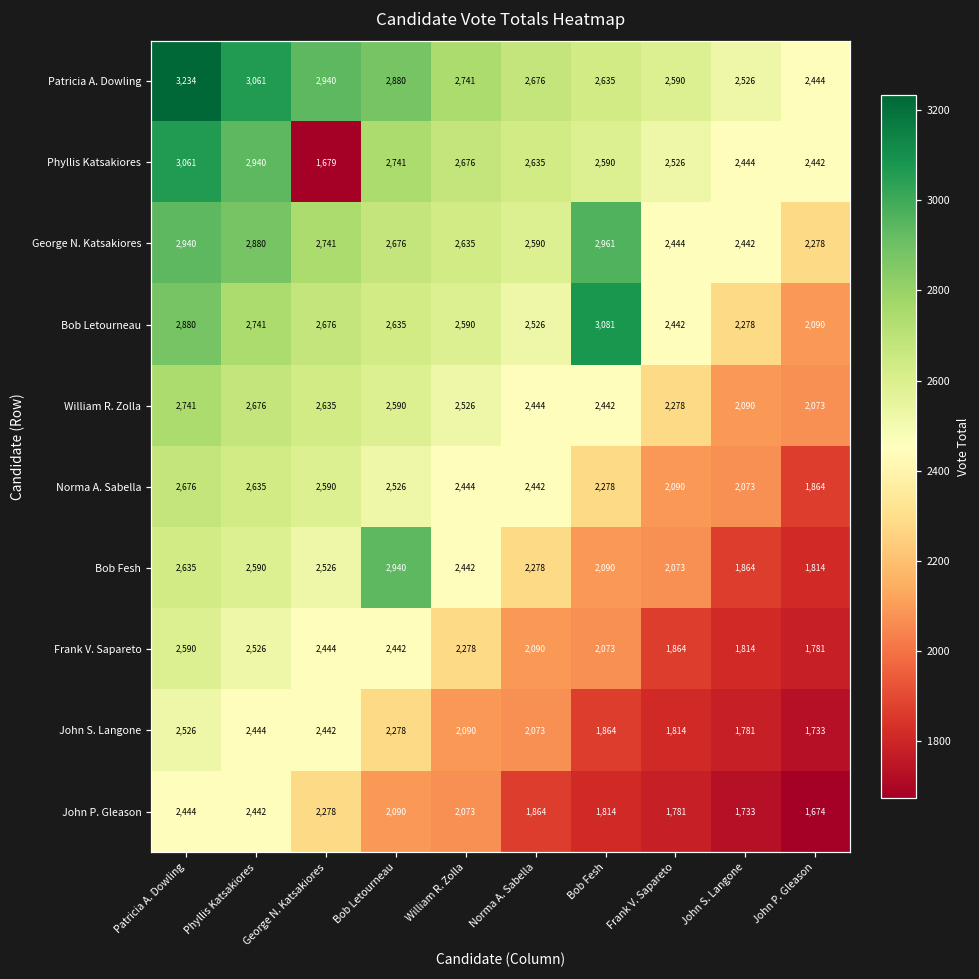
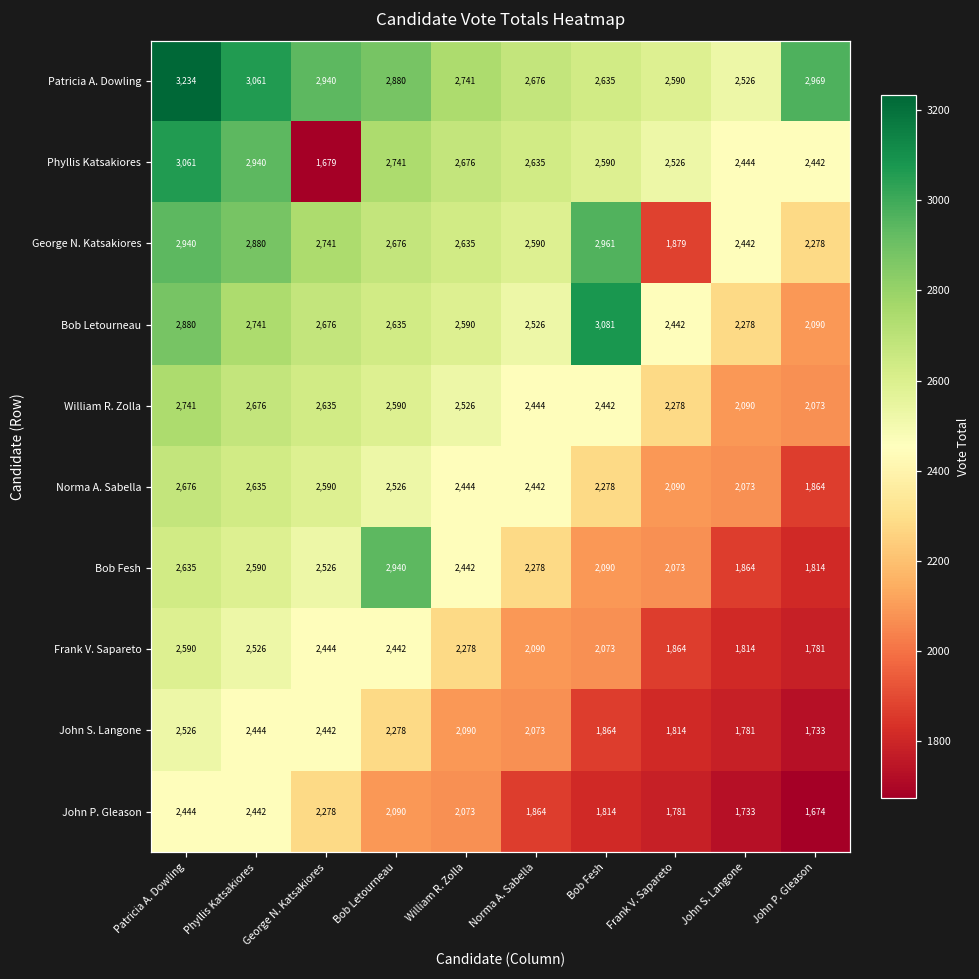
Patricia A. Dowling, John P. Gleason: 2,444 -> 2,969
George N. Katsakiores, Frank V. Sapareto: 2,444 -> 1,879
